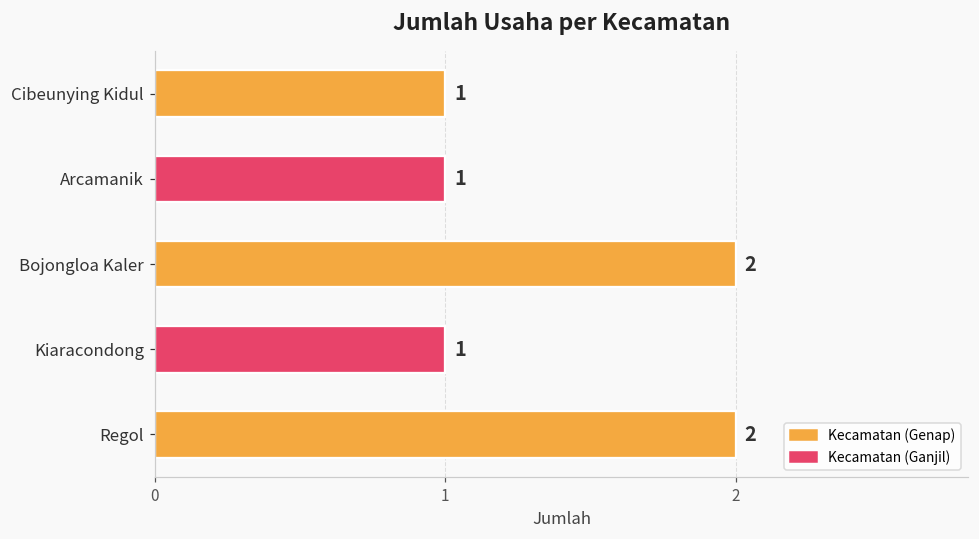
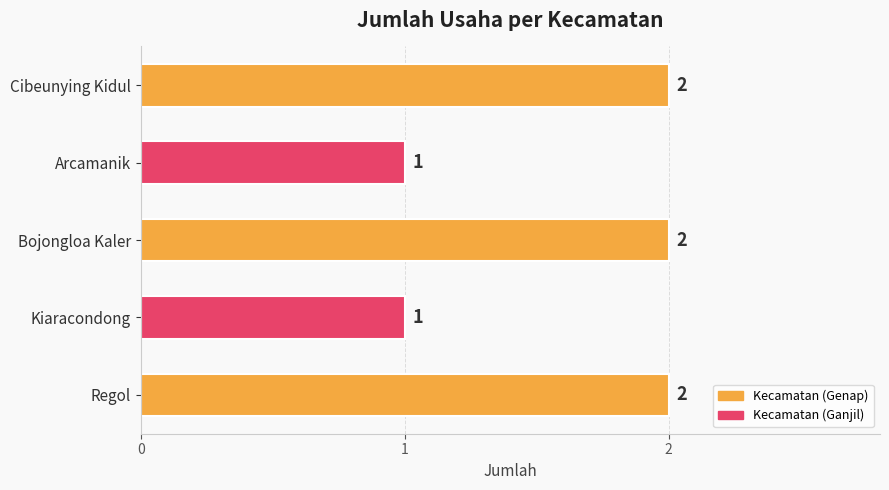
Cibeunying Kidul: 1 -> 2
